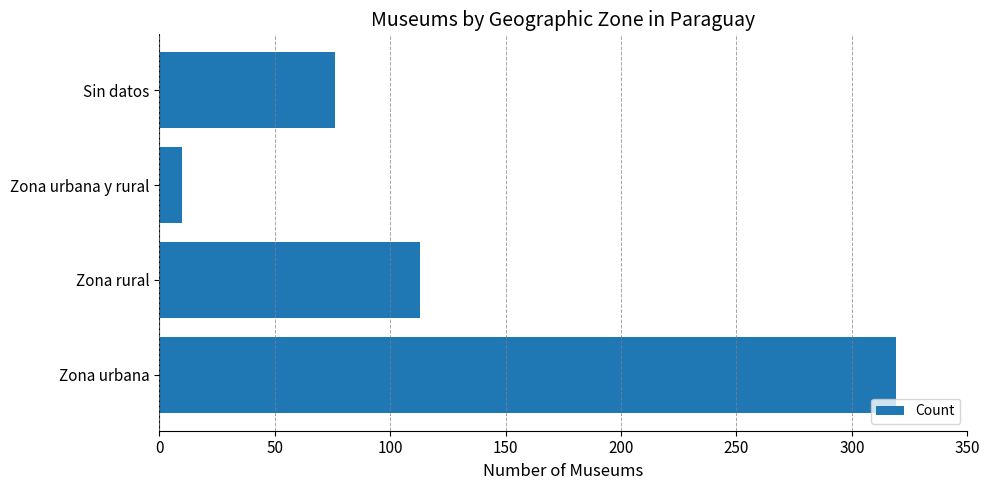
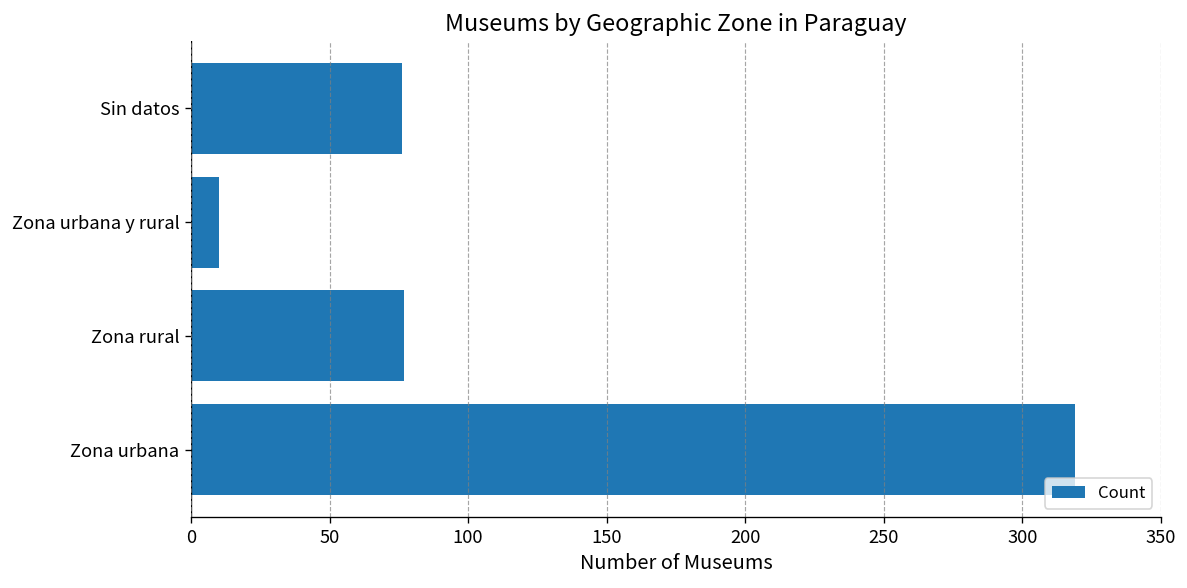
Zona rural: 113 -> 77
